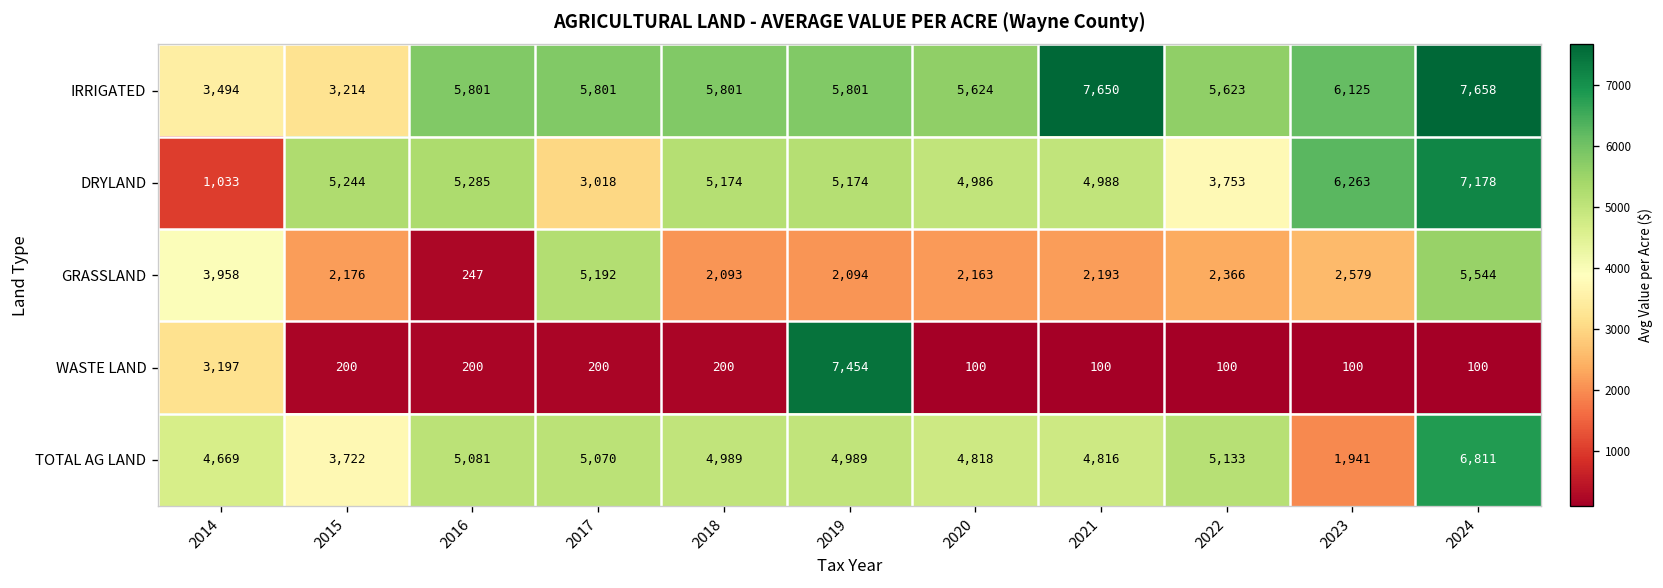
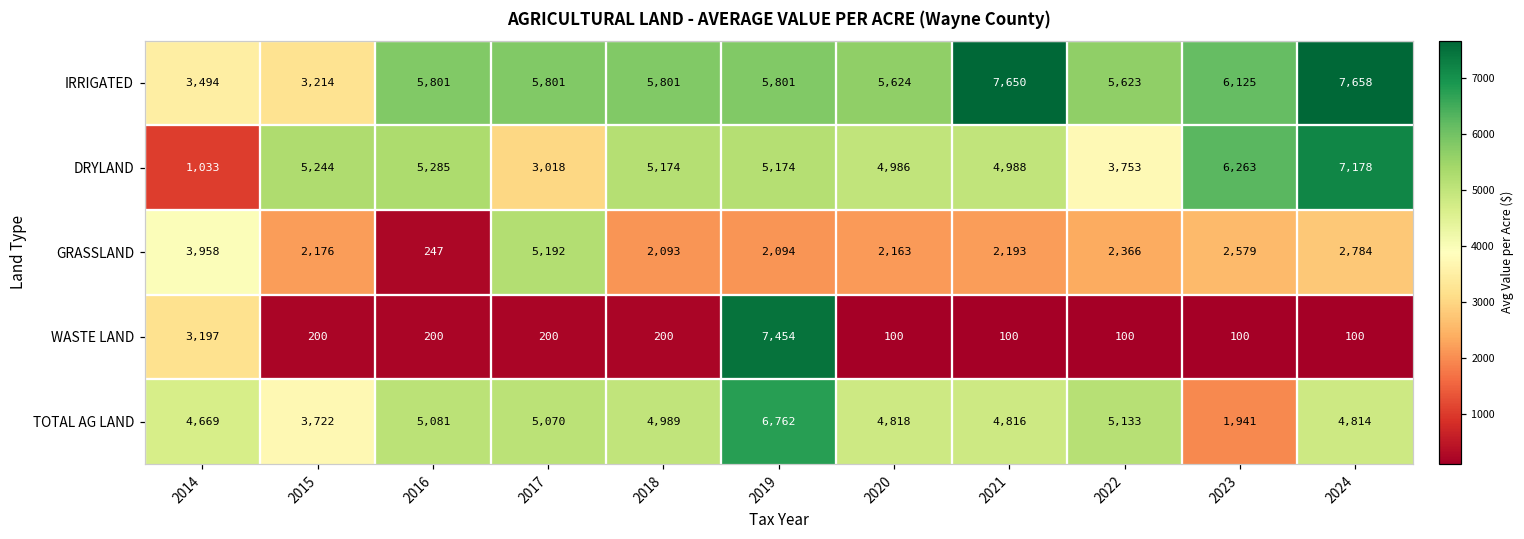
GRASSLAND, 2024: 5,544 -> 2,784
TOTAL AG LAND, 2019: 4,989 -> 6,762
TOTAL AG LAND, 2024: 6,811 -> 4,814
